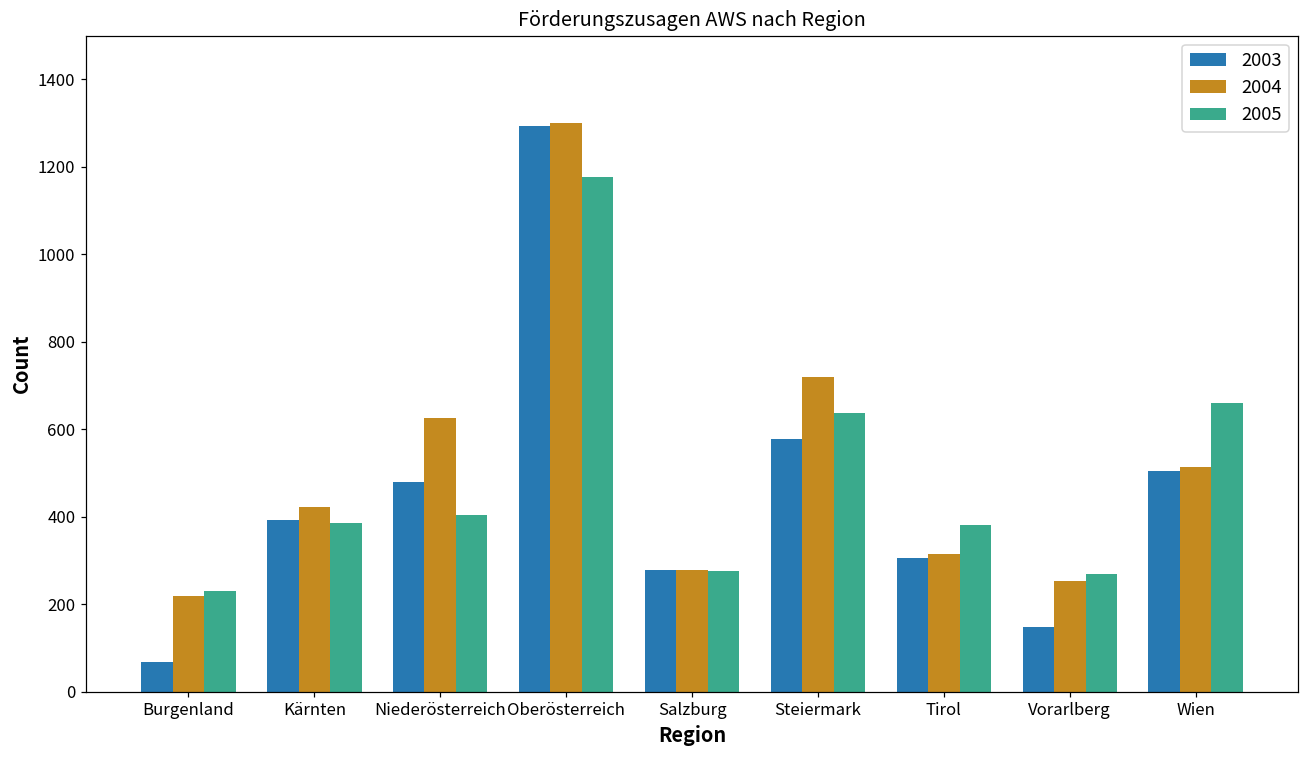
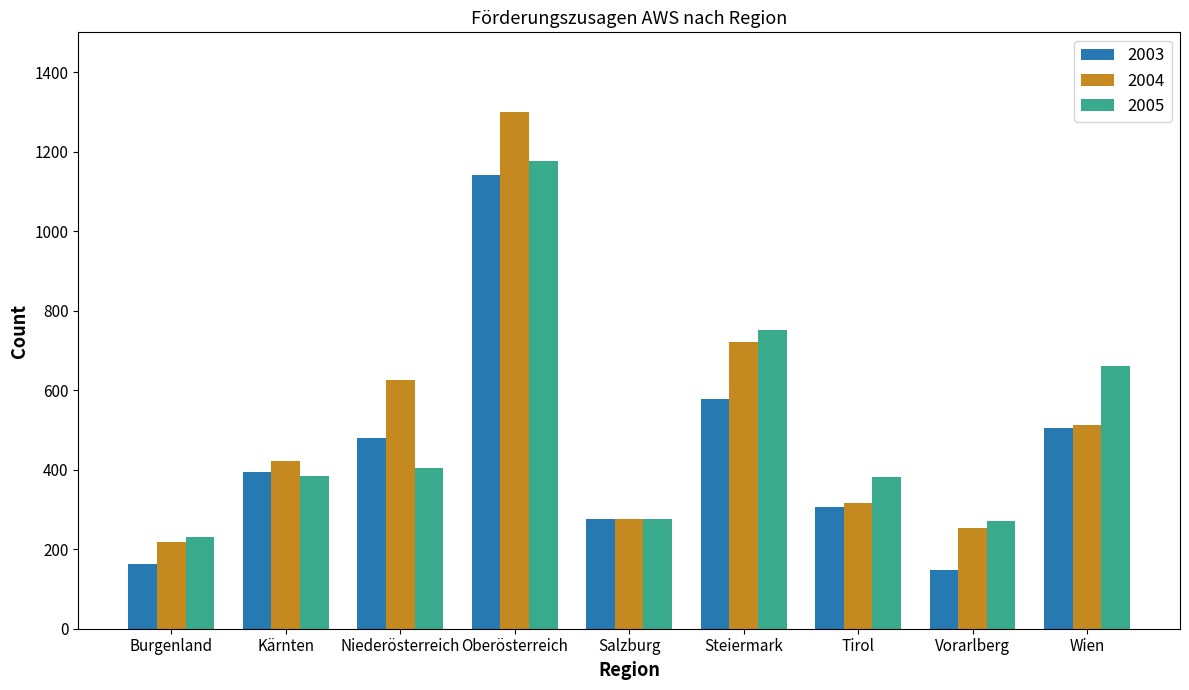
2003, Burgenland: 70 -> 160
2003, Oberösterreich: 1290 -> 1140
2005, Steiermark: 640 -> 750
